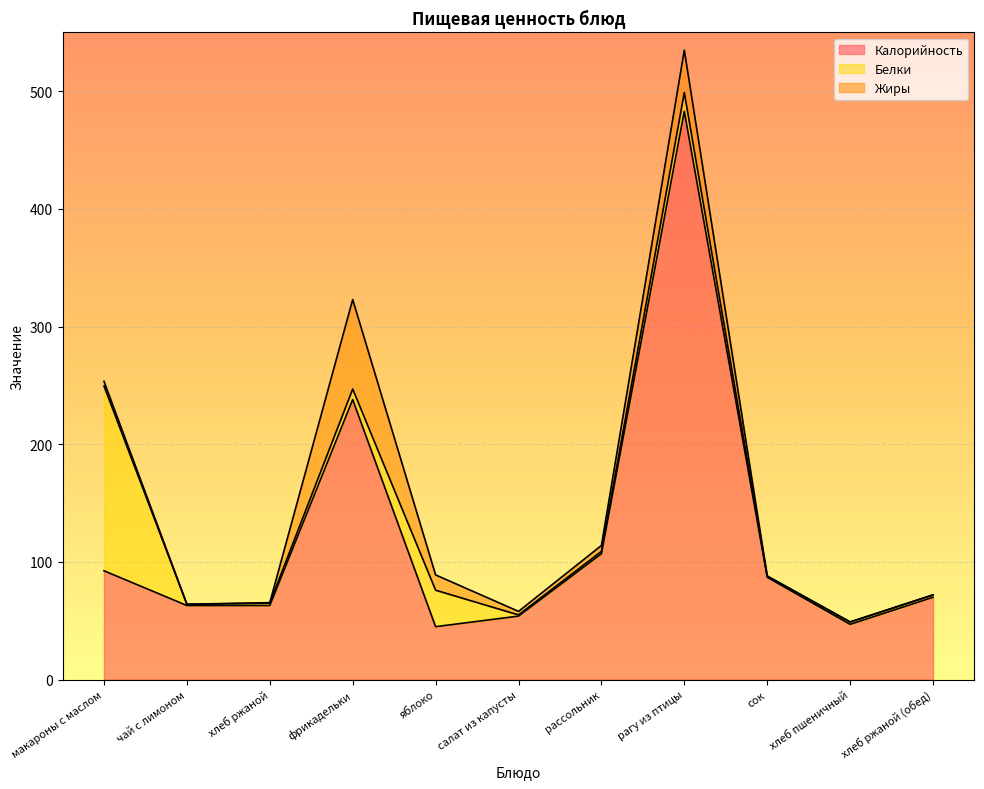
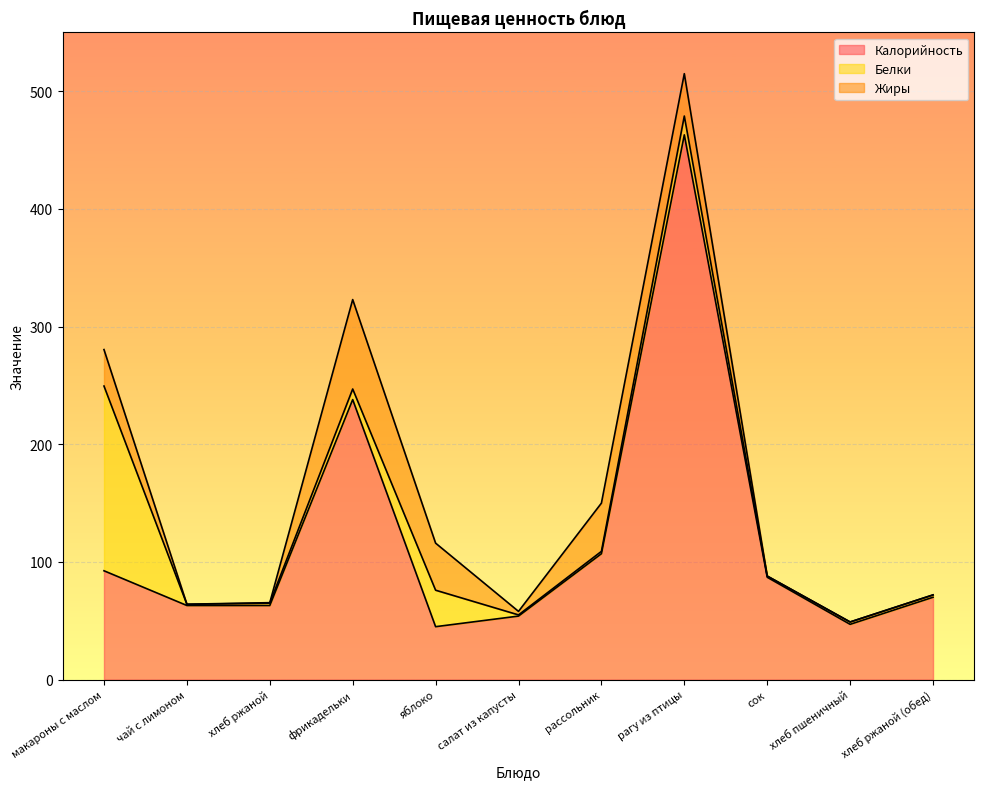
Жиры, макароны с маслом: 4 -> 31
Жиры, яблоко: 13 -> 40
Жиры, рассольник: 5 -> 41
Калорийность, рагу из птицы: 483 -> 463
